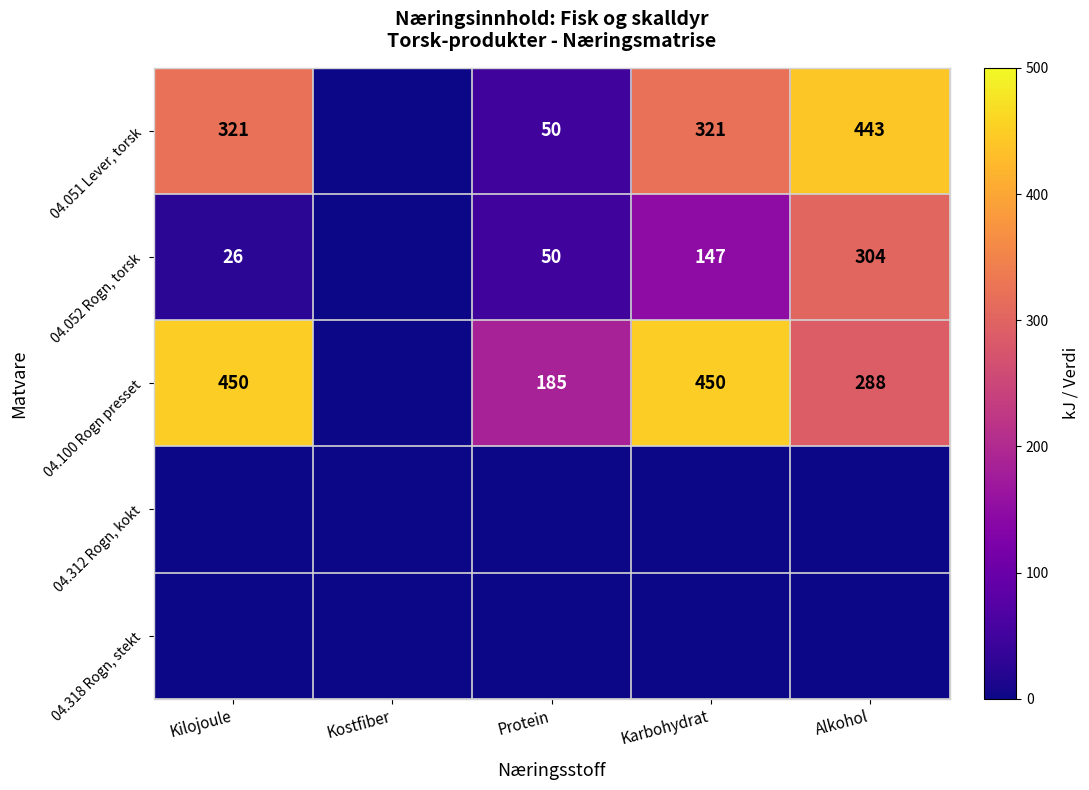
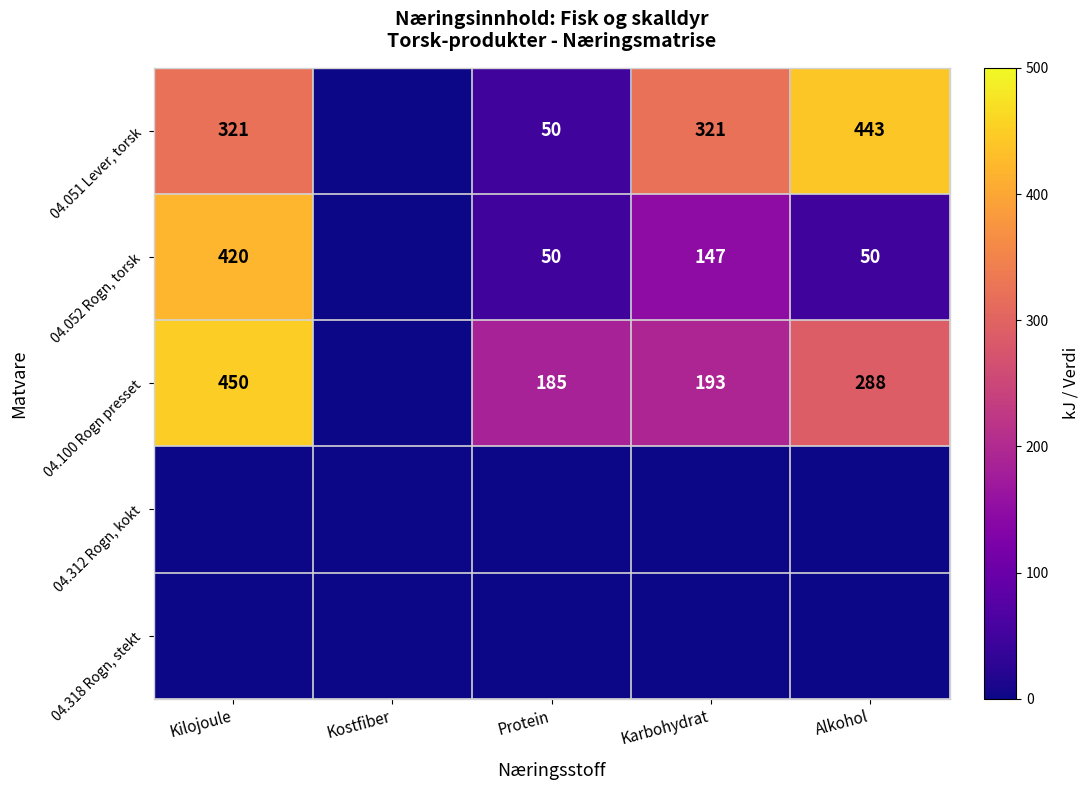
04.052 Rogn, torsk, Kilojoule: 26 -> 420
04.052 Rogn, torsk, Alkohol: 304 -> 50
04.100 Rogn presset, Karbohydrat: 450 -> 193
